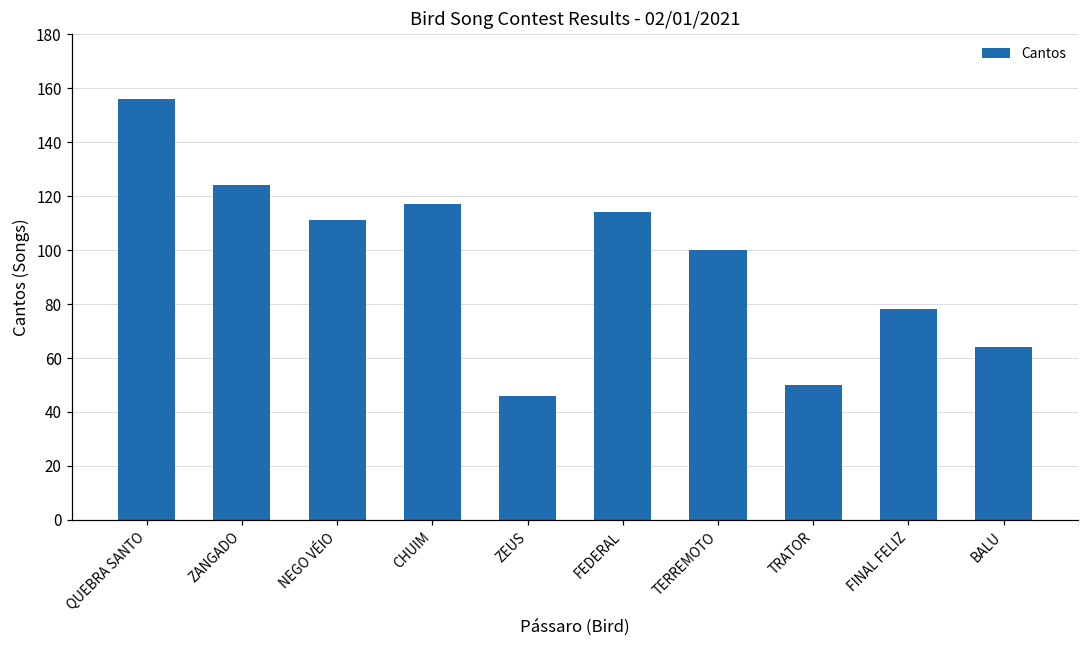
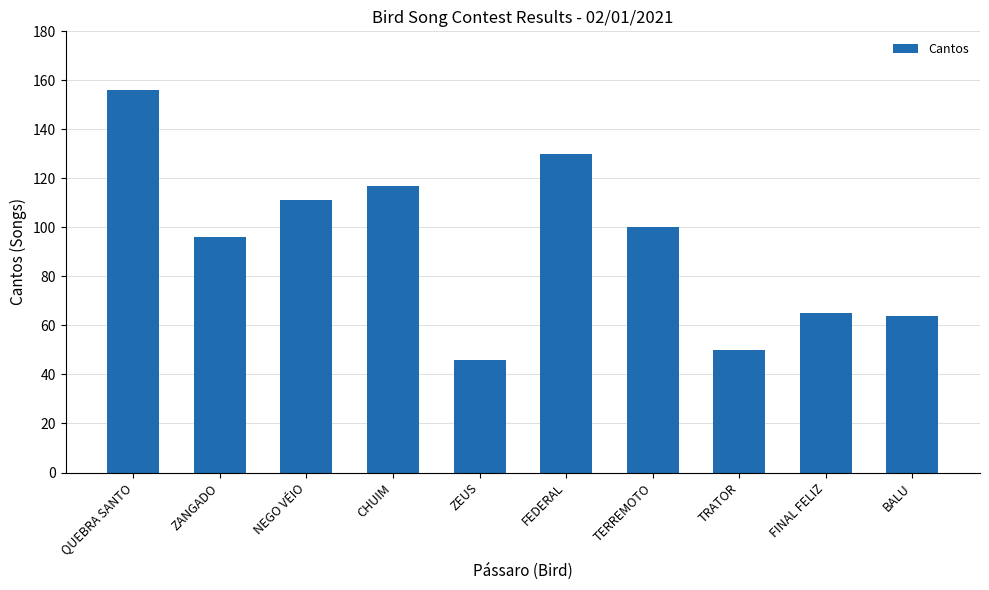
ZANGADO: 124 -> 96
FEDERAL: 114 -> 130
FINAL FELIZ: 78 -> 65
